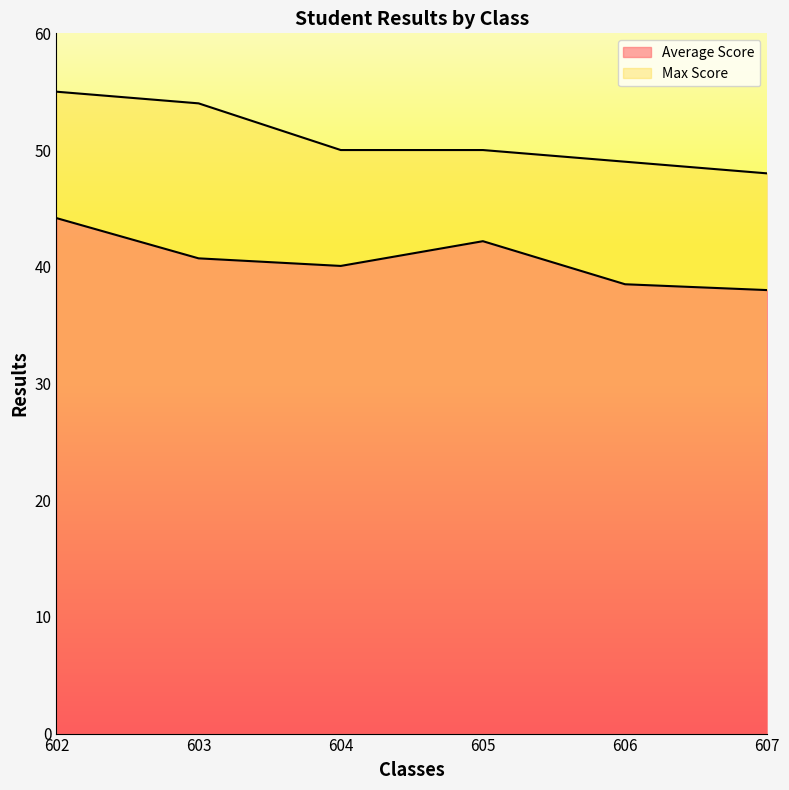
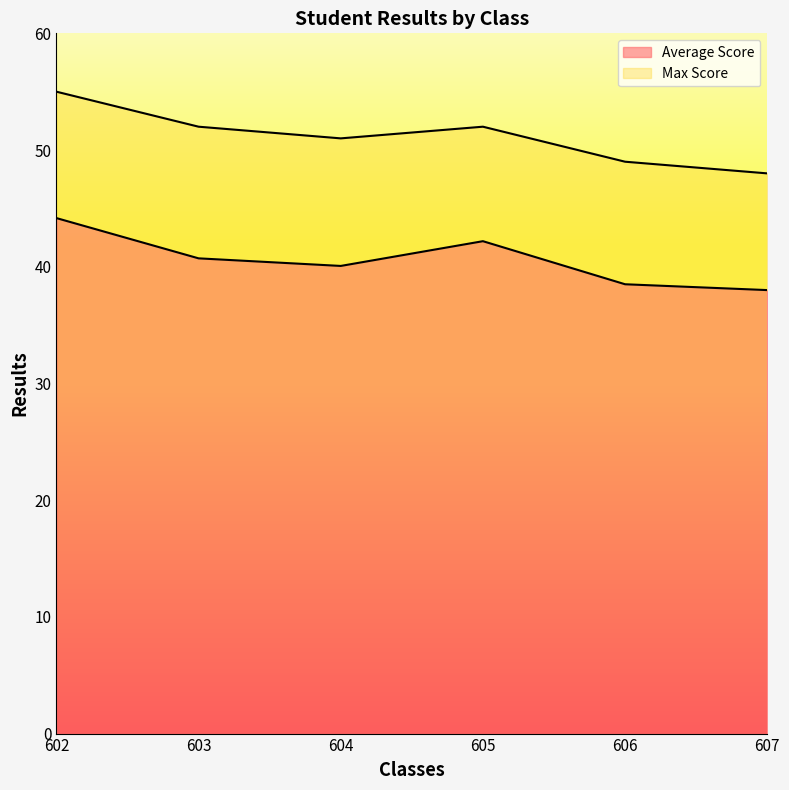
Max Score, 603: 54 -> 52
Max Score, 604: 50 -> 51
Max Score, 605: 50 -> 52
